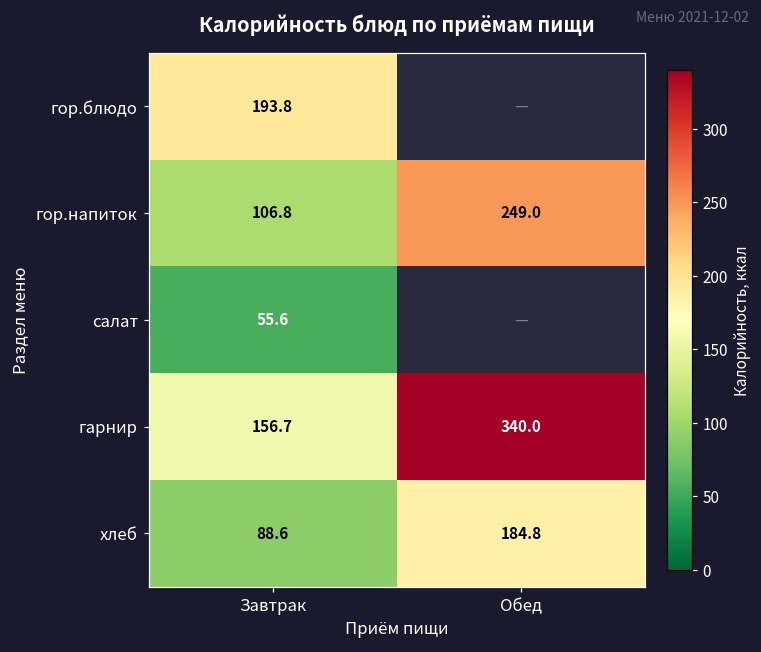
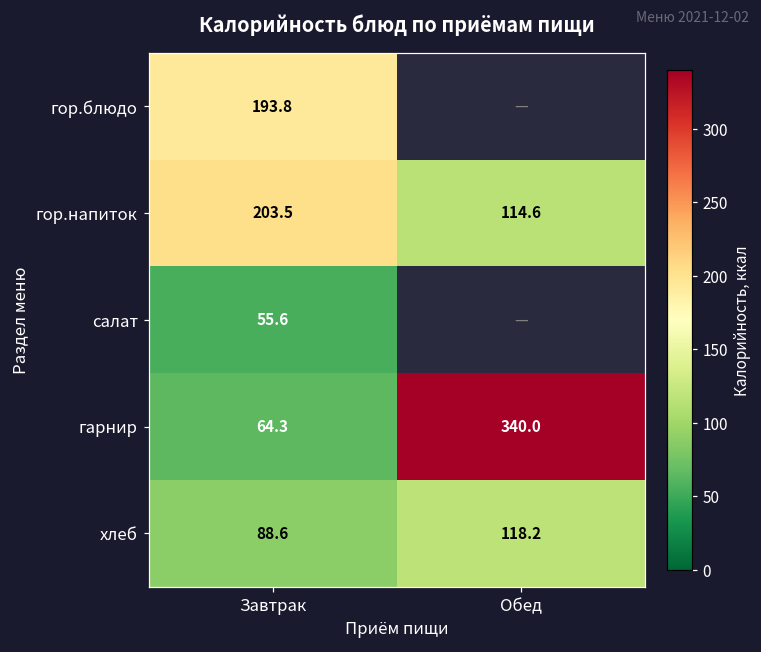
гор.напиток, Завтрак: 106.8 -> 203.5
гор.напиток, Обед: 249.0 -> 114.6
гарнир, Завтрак: 156.7 -> 64.3
хлеб, Обед: 184.8 -> 118.2
